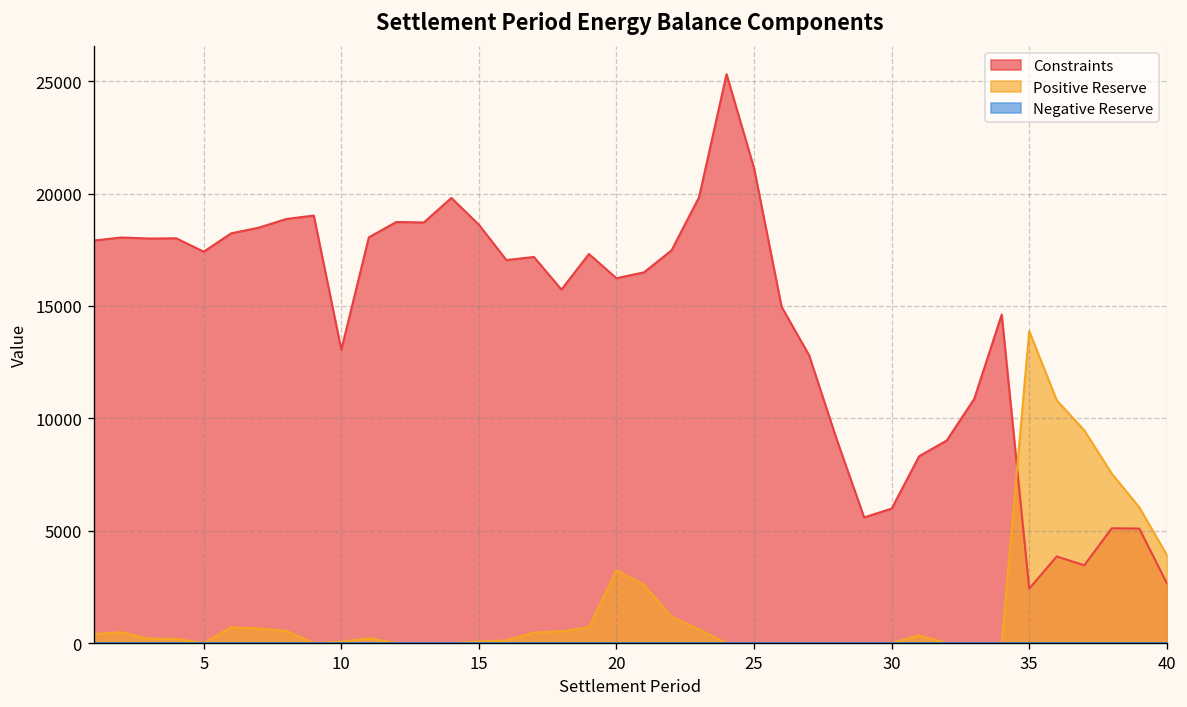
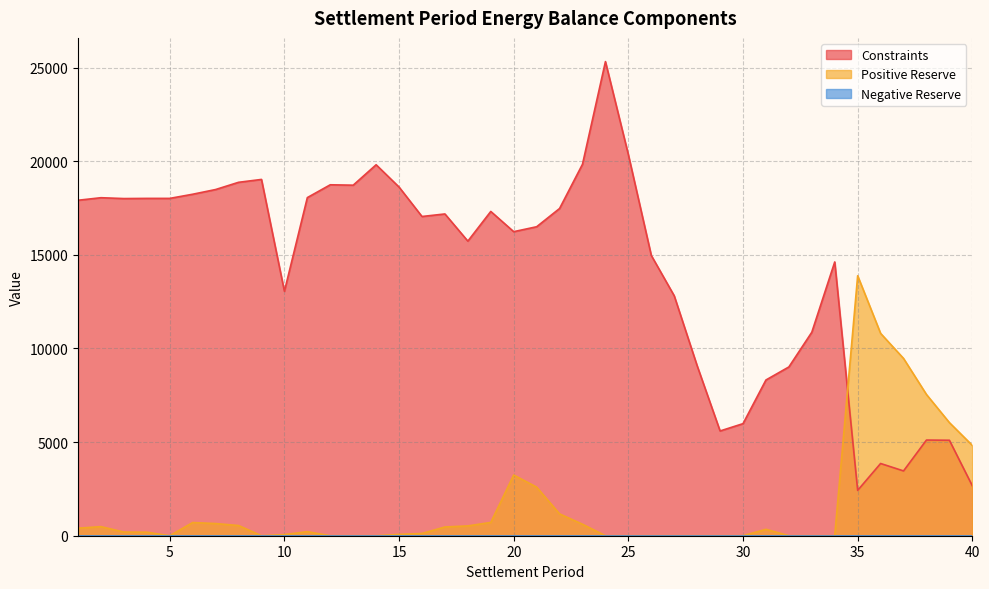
Constraints, 5: 17400 -> 18000
Constraints, 25: 21100 -> 20300
Positive Reserve, 40: 3900 -> 4800
